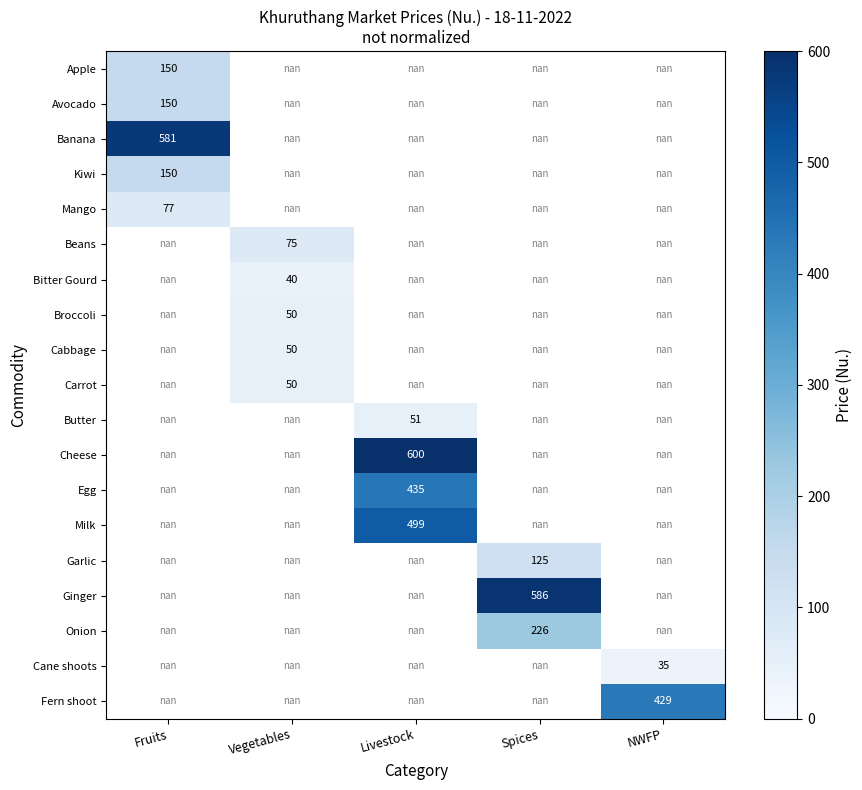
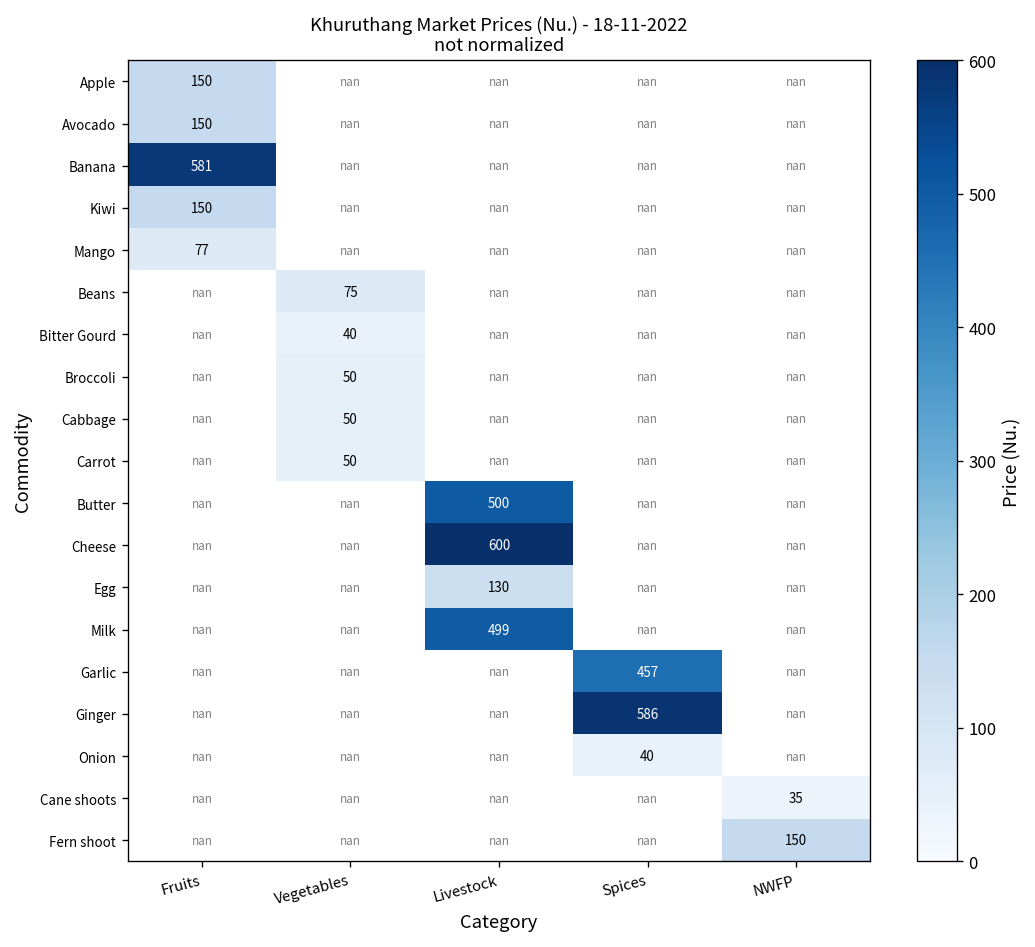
Butter, Livestock: 51 -> 500
Egg, Livestock: 435 -> 130
Garlic, Spices: 125 -> 457
Onion, Spices: 226 -> 40
Fern shoot, NWFP: 429 -> 150
